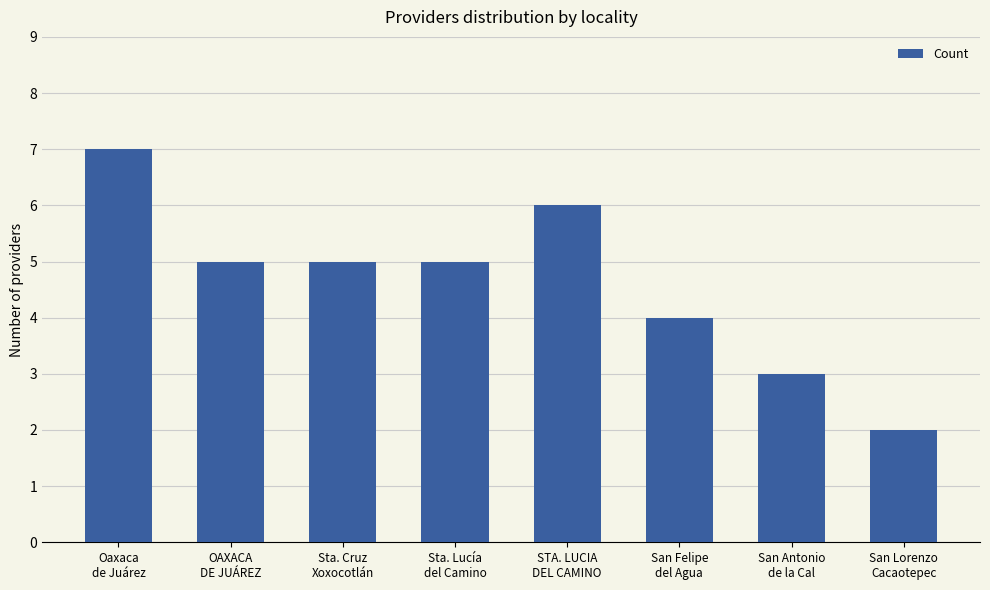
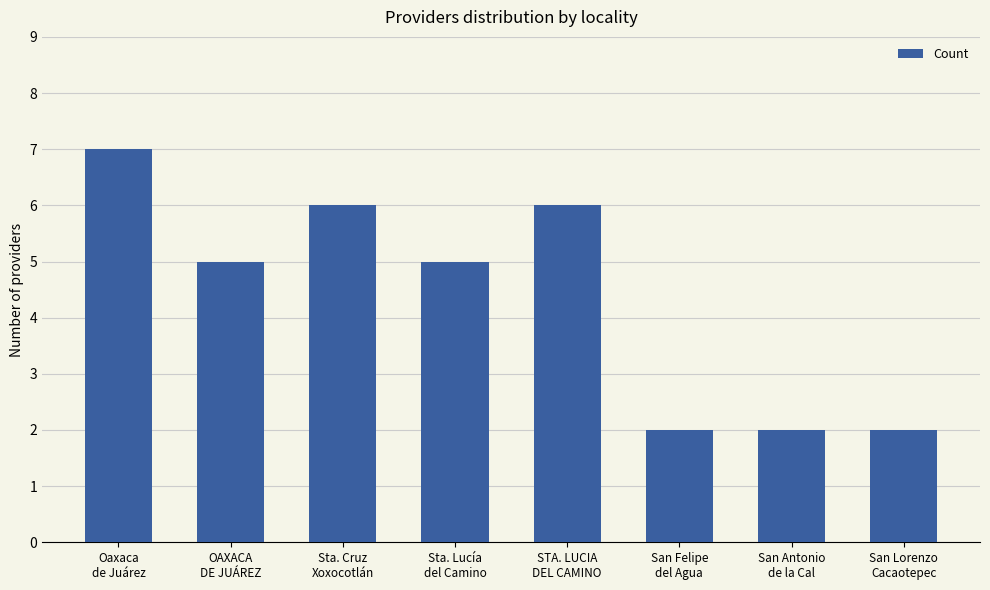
Sta. Cruz Xoxocotlán: 5 -> 6
San Felipe del Agua: 4 -> 2
San Antonio de la Cal: 3 -> 2
